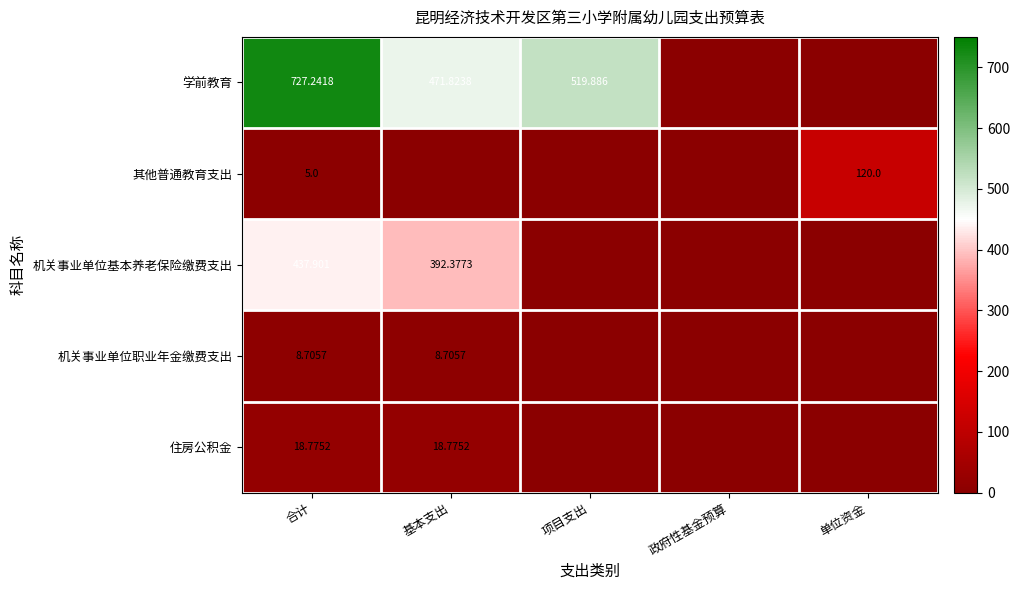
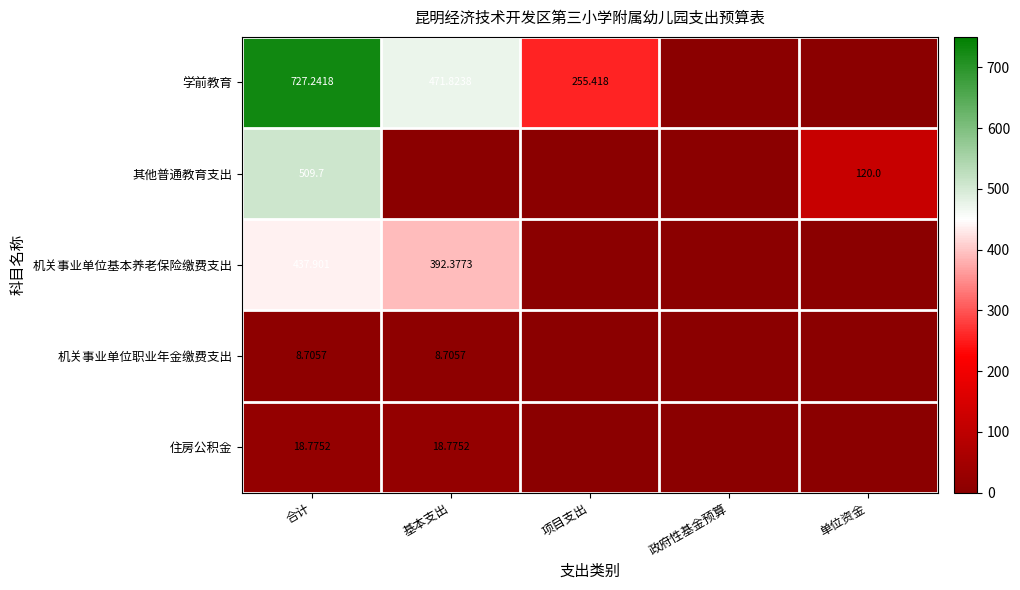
学前教育, 项目支出: 519.886 -> 255.418
其他普通教育支出, 合计: 5.0 -> 509.7
